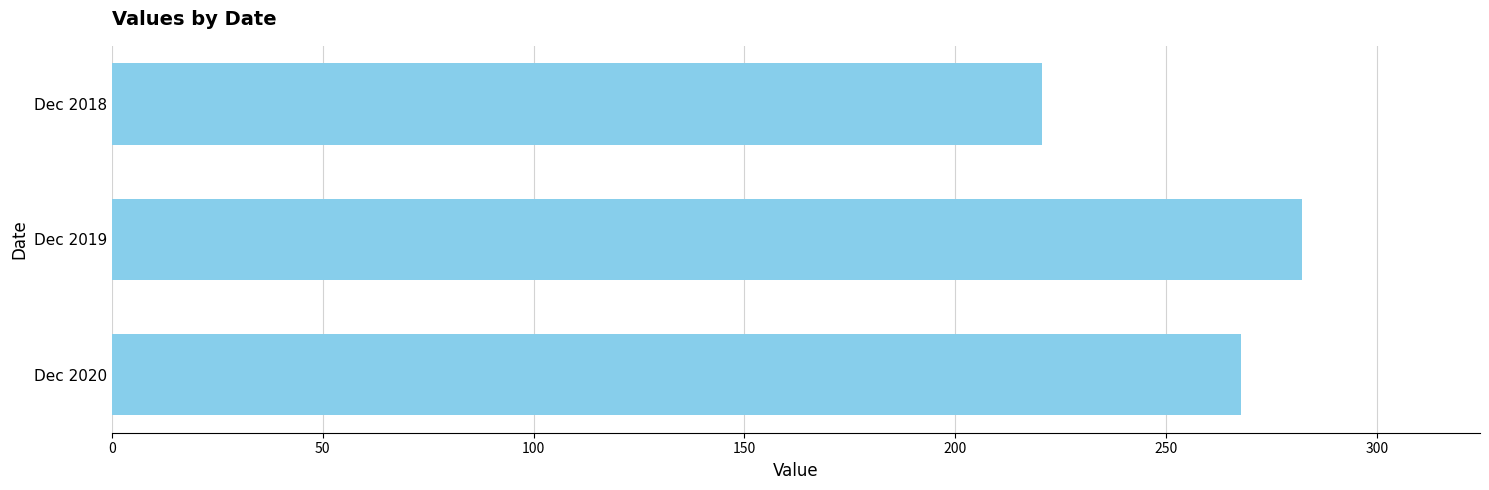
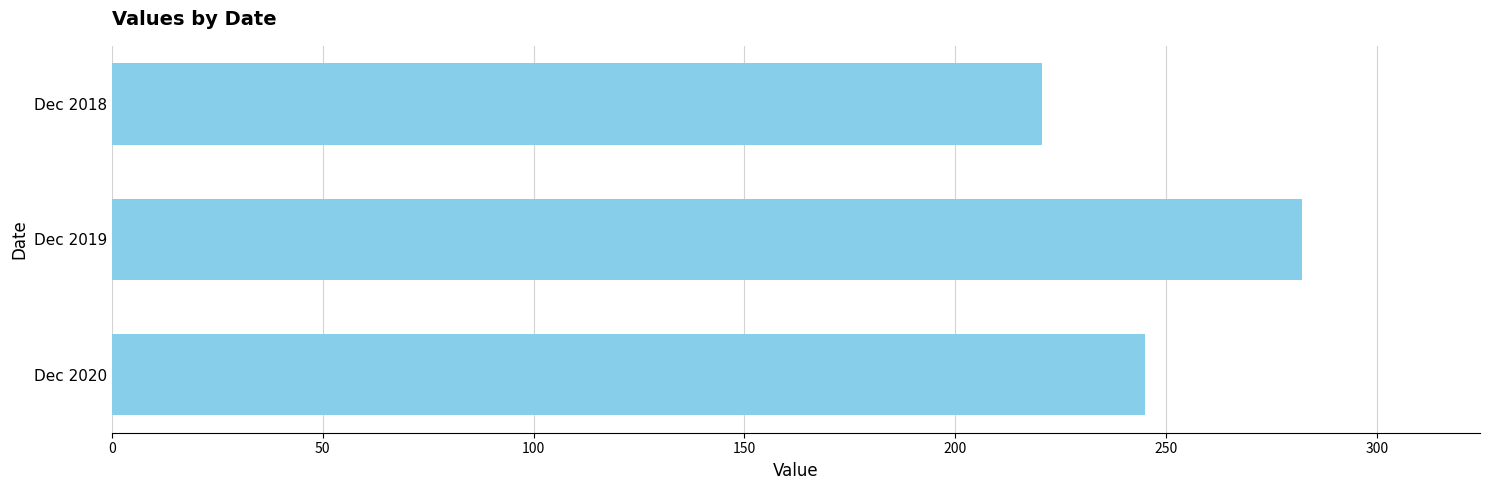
Dec 2020: 268 -> 245
